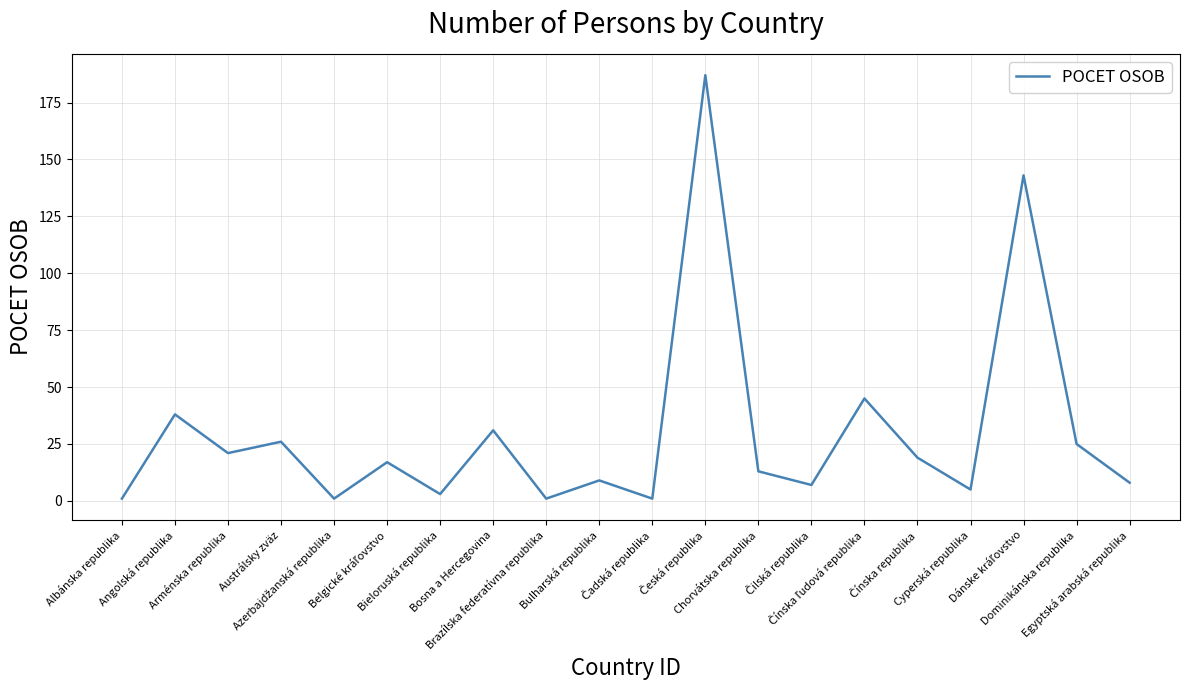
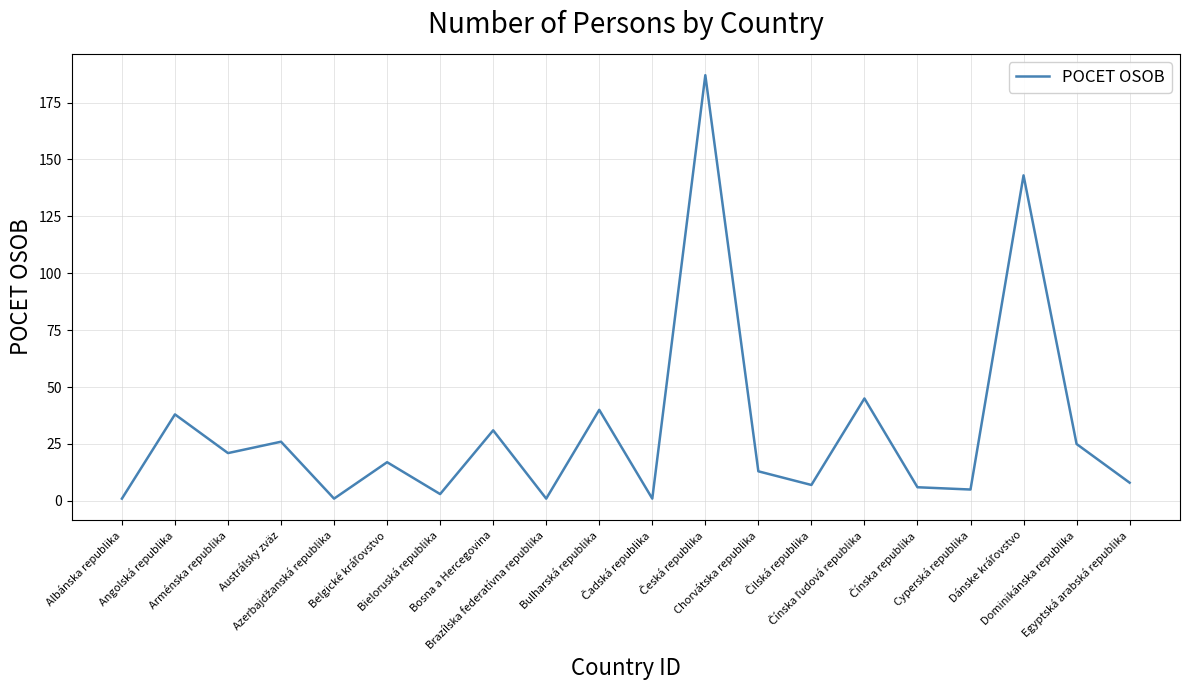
Bulharská republika: 9 -> 40
Čínska republika: 19 -> 6
